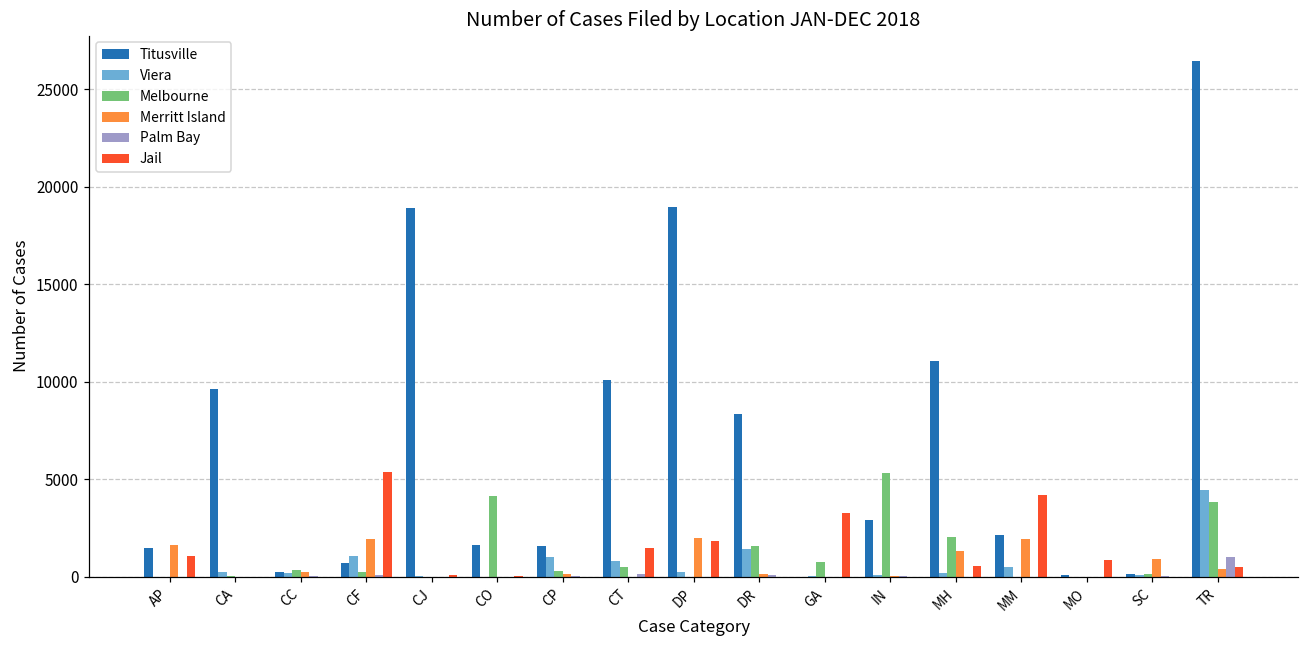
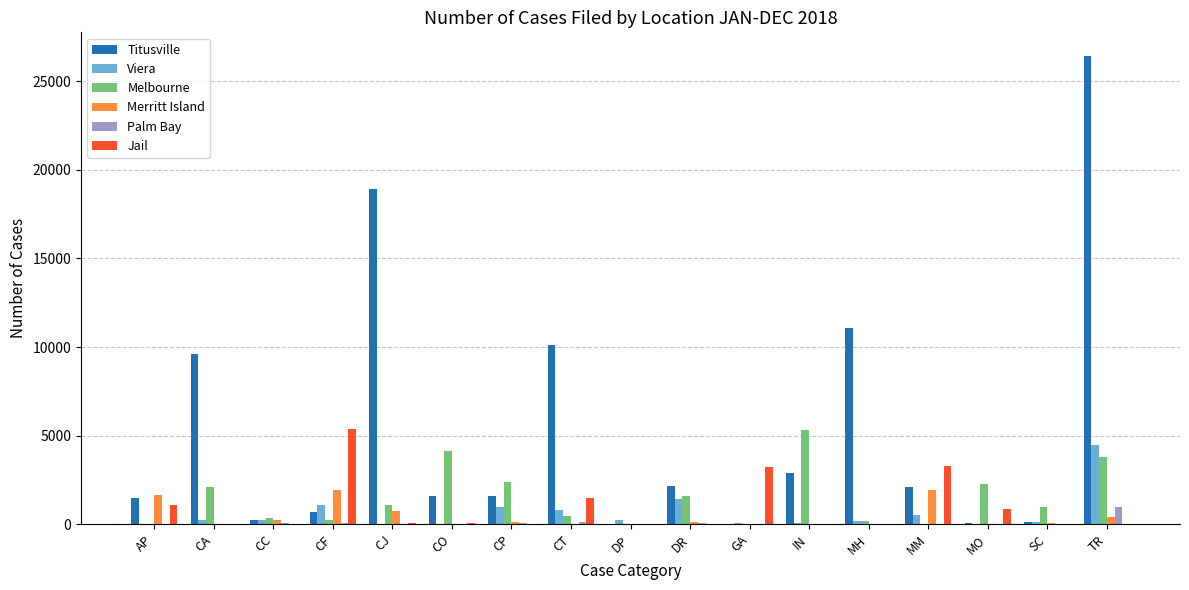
Melbourne, CA: 0 -> 2100
Melbourne, CJ: 0 -> 1100
Merritt Island, CJ: 0 -> 700
Melbourne, CP: 300 -> 2400
Titusville, DP: 19000 -> 0
Merritt Island, DP: 2000 -> 0
Jail, DP: 1800 -> 0
Titusville, DR: 8400 -> 2200
Melbourne, GA: 700 -> 0
Melbourne, MH: 2000 -> 200
Merritt Island, MH: 1300 -> 0
Jail, MH: 600 -> 0
Jail, MM: 4200 -> 3300
Melbourne, MO: 0 -> 2200
Melbourne, SC: 100 -> 1000
Merritt Island, SC: 900 -> 100
Jail, TR: 500 -> 0
